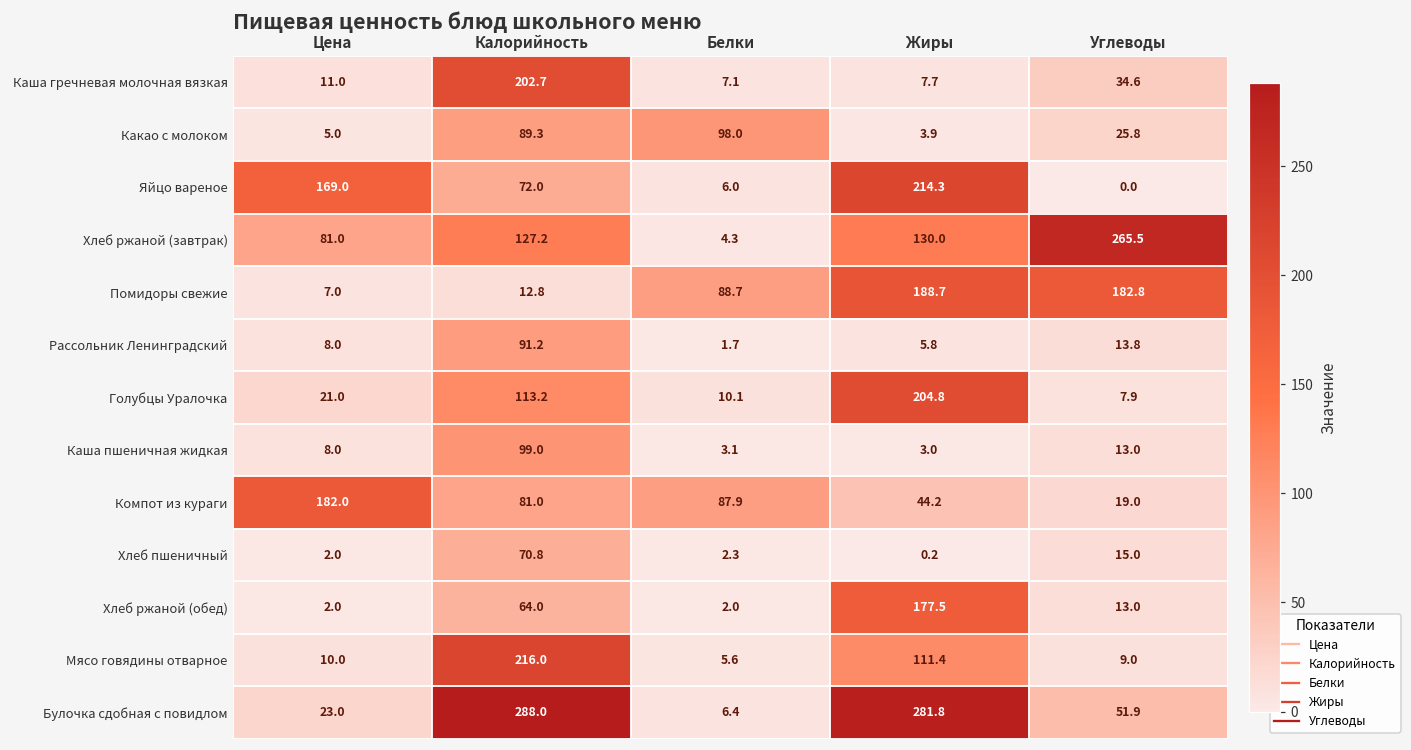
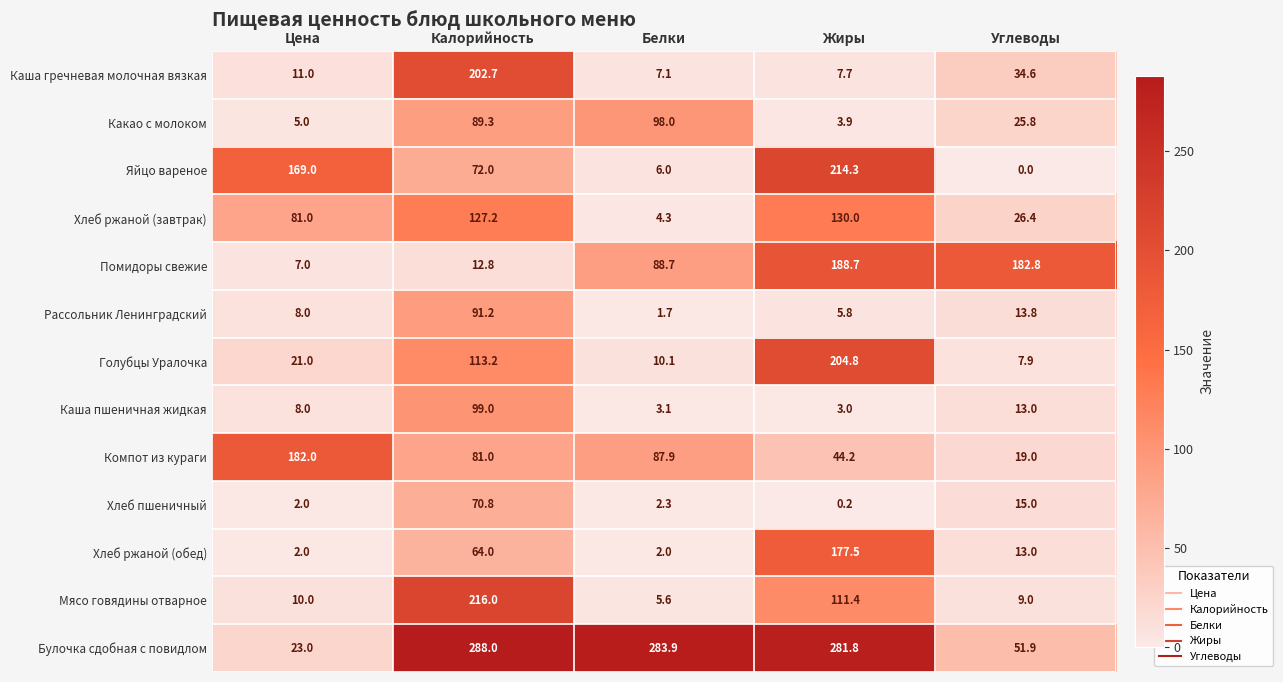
Хлеб ржаной (завтрак), Углеводы: 265.5 -> 26.4
Булочка сдобная с повидлом, Белки: 6.4 -> 283.9
